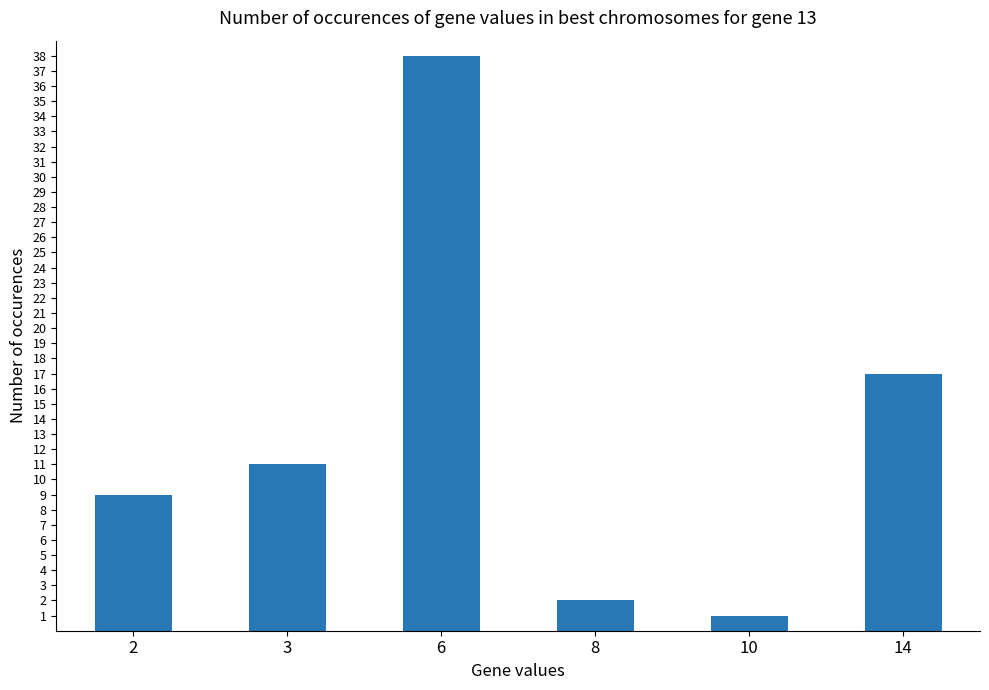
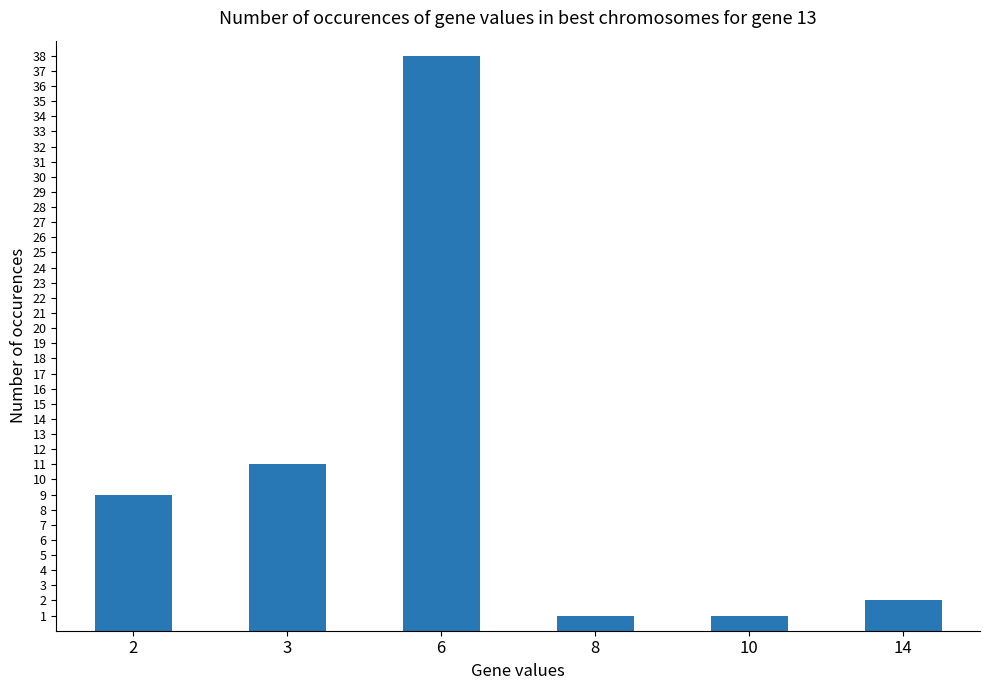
8: 2 -> 1
14: 17 -> 2
